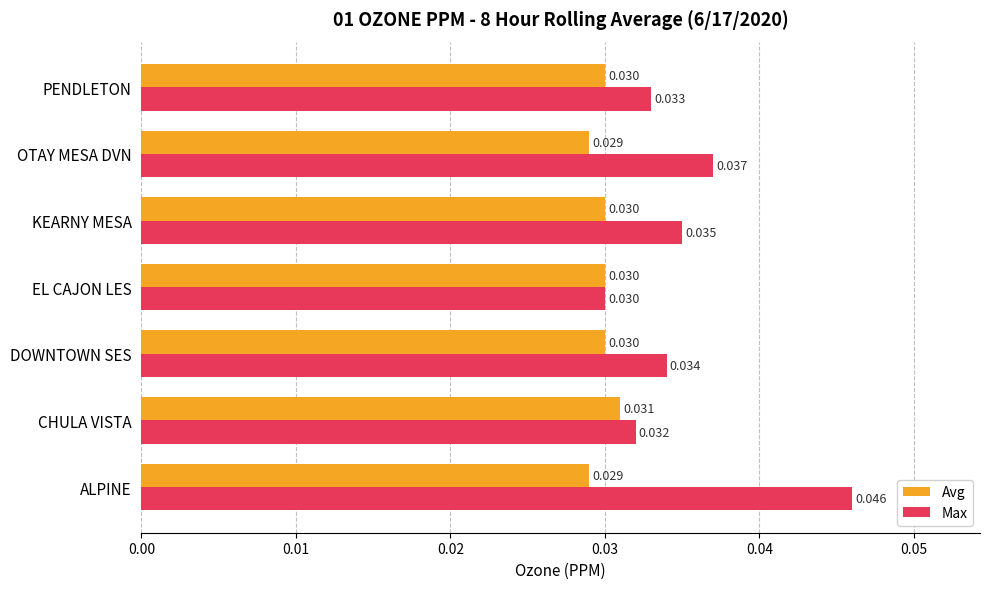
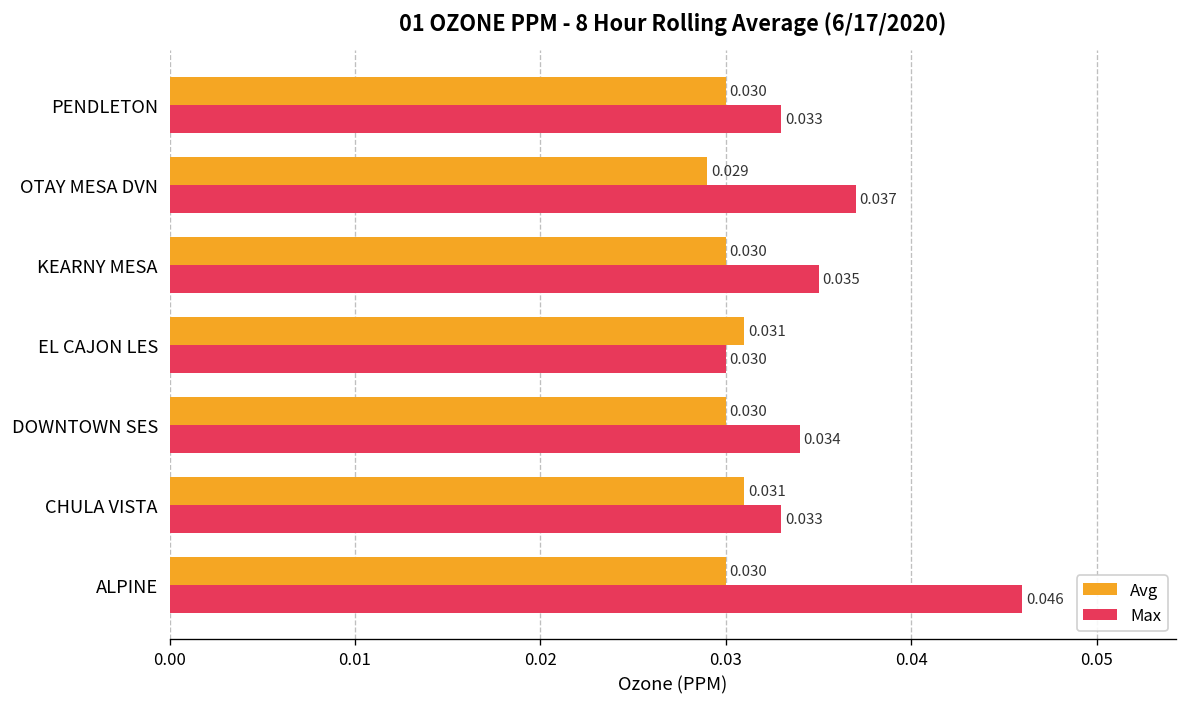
Avg, EL CAJON LES: 0.030 -> 0.031
Max, CHULA VISTA: 0.032 -> 0.033
Avg, ALPINE: 0.029 -> 0.030
